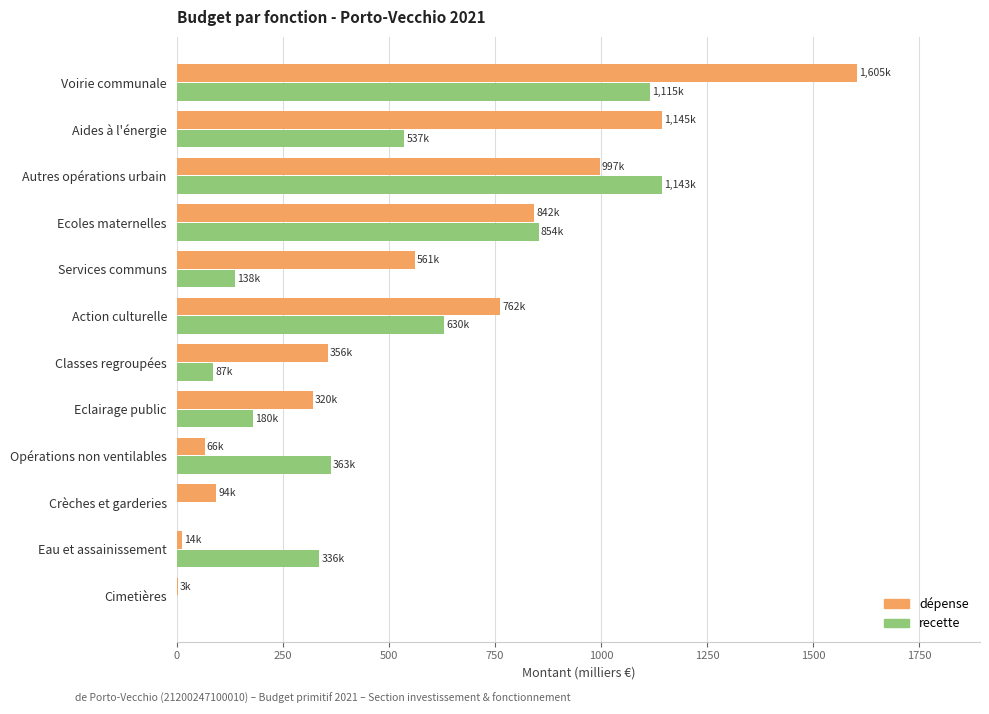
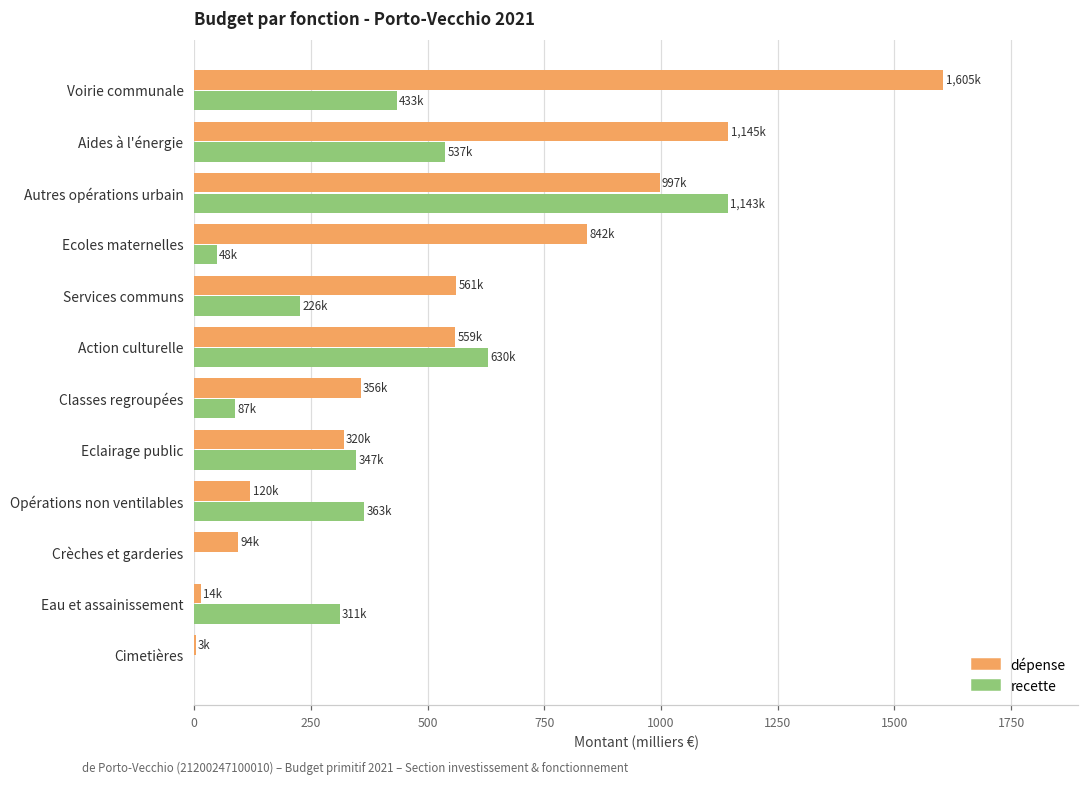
recette, Voirie communale: 1,115k -> 433k
recette, Ecoles maternelles: 854k -> 48k
recette, Services communs: 138k -> 226k
dépense, Action culturelle: 762k -> 559k
recette, Eclairage public: 180k -> 347k
dépense, Opérations non ventilables: 66k -> 120k
recette, Eau et assainissement: 336k -> 311k
